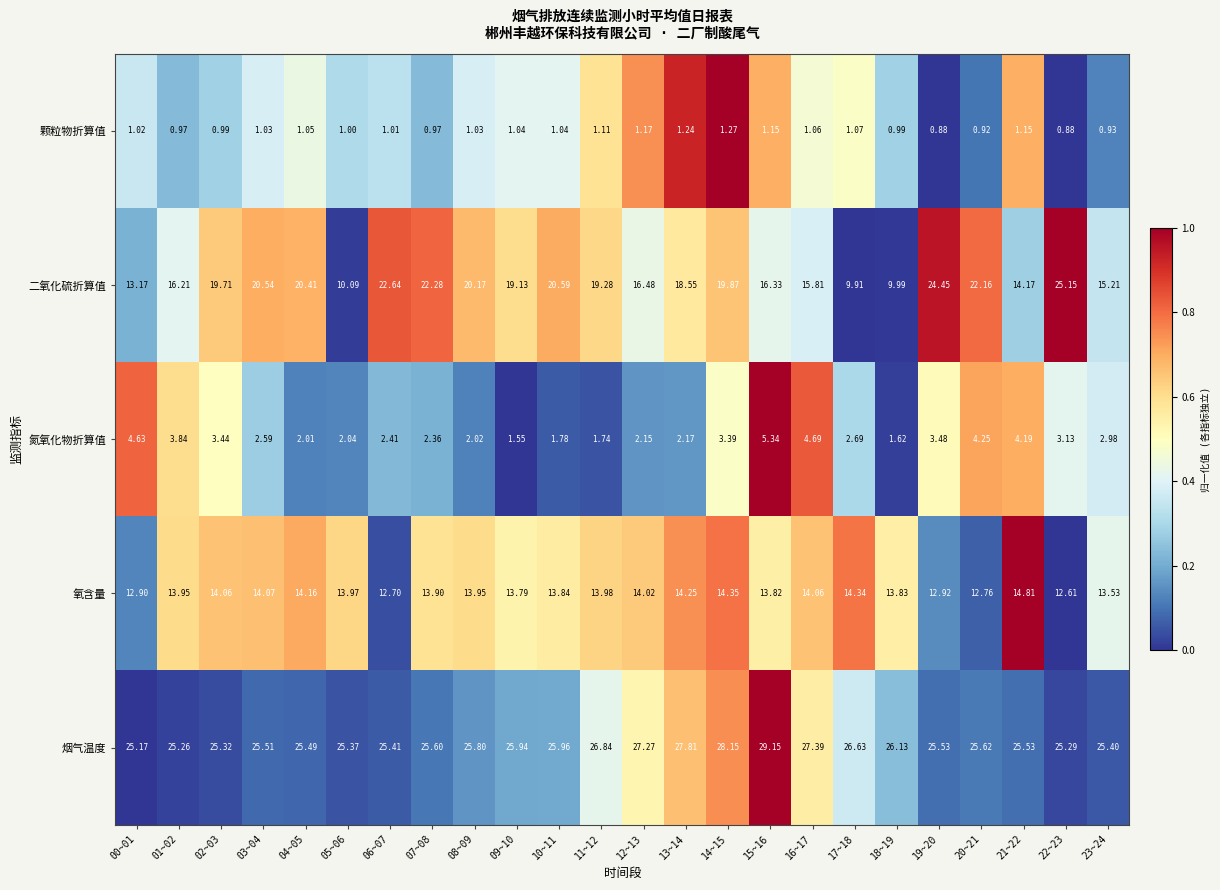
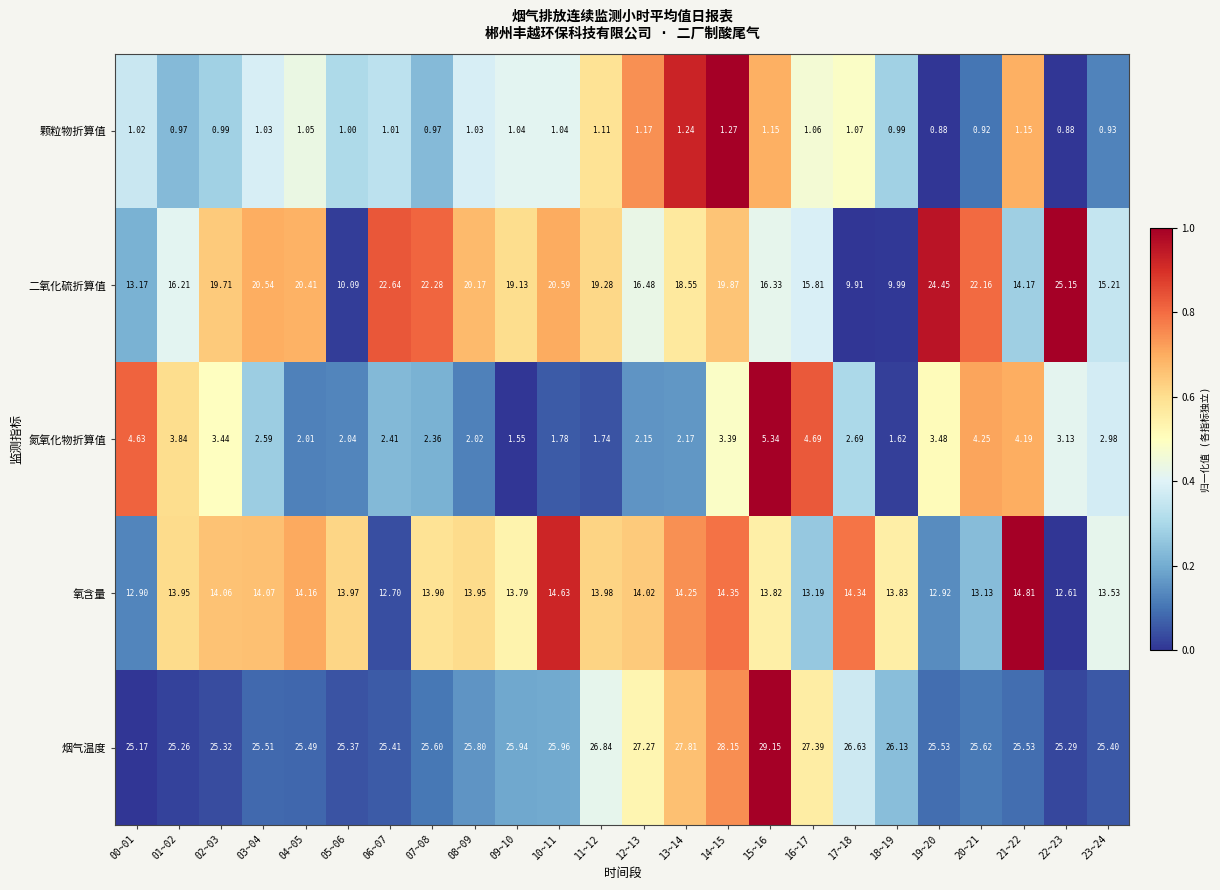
氧含量, 10~11: 13.84 -> 14.63
氧含量, 16~17: 14.06 -> 13.19
氧含量, 20~21: 12.76 -> 13.13
